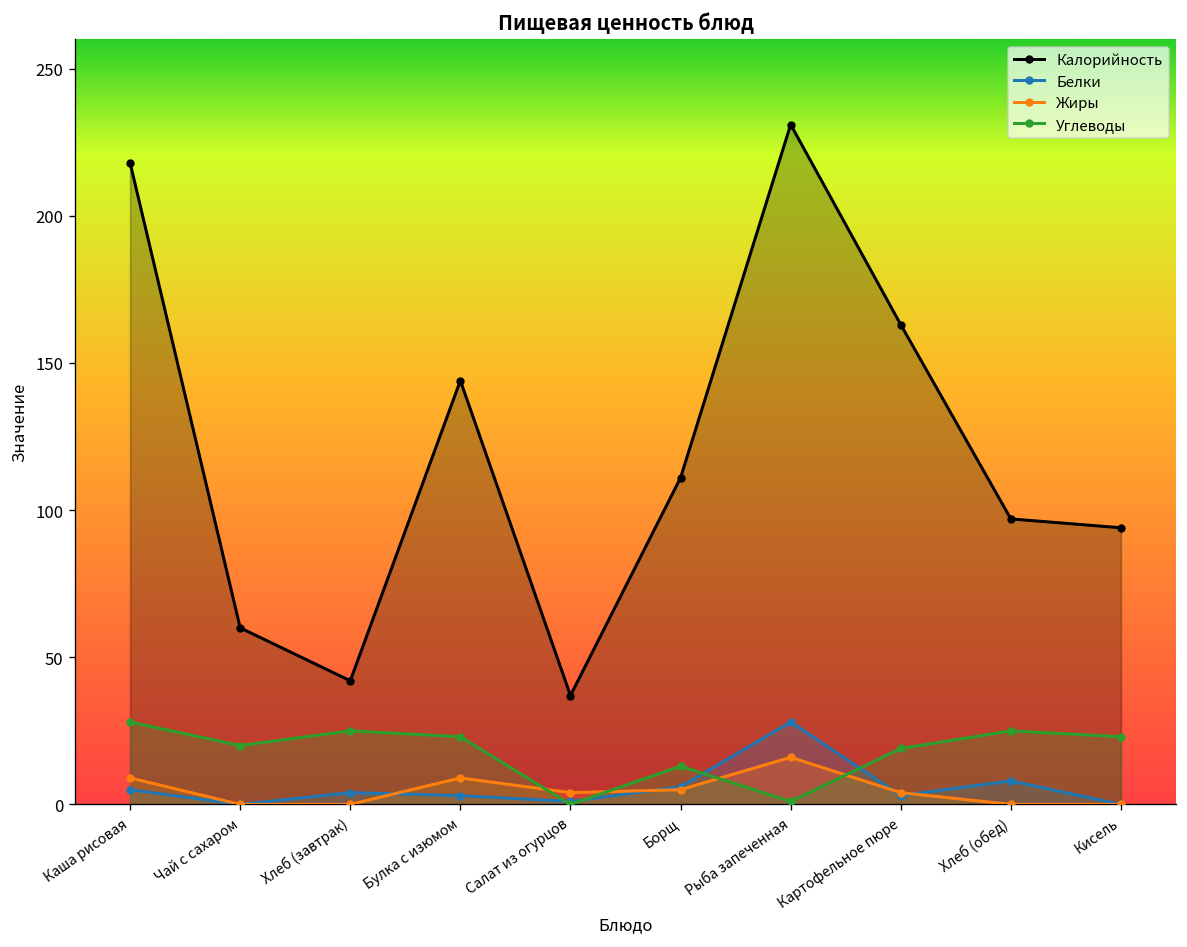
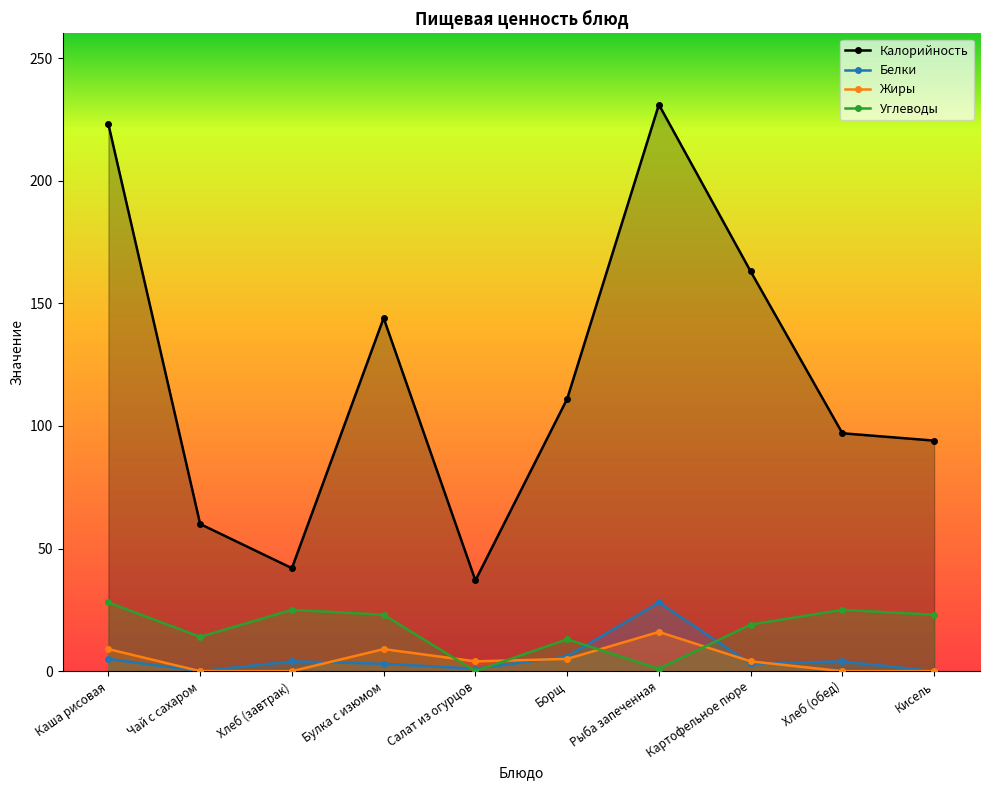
Калорийность, Каша рисовая: 218 -> 223
Углеводы, Чай с сахаром: 20 -> 14
Белки, Хлеб (обед): 8 -> 4
